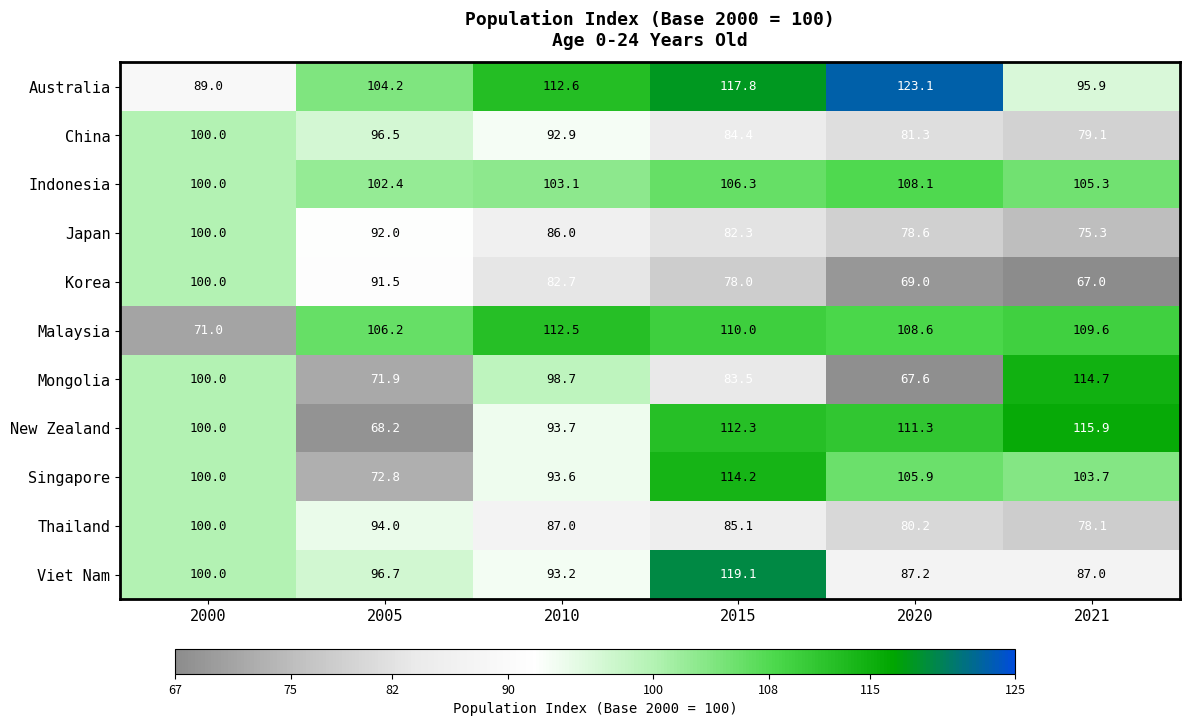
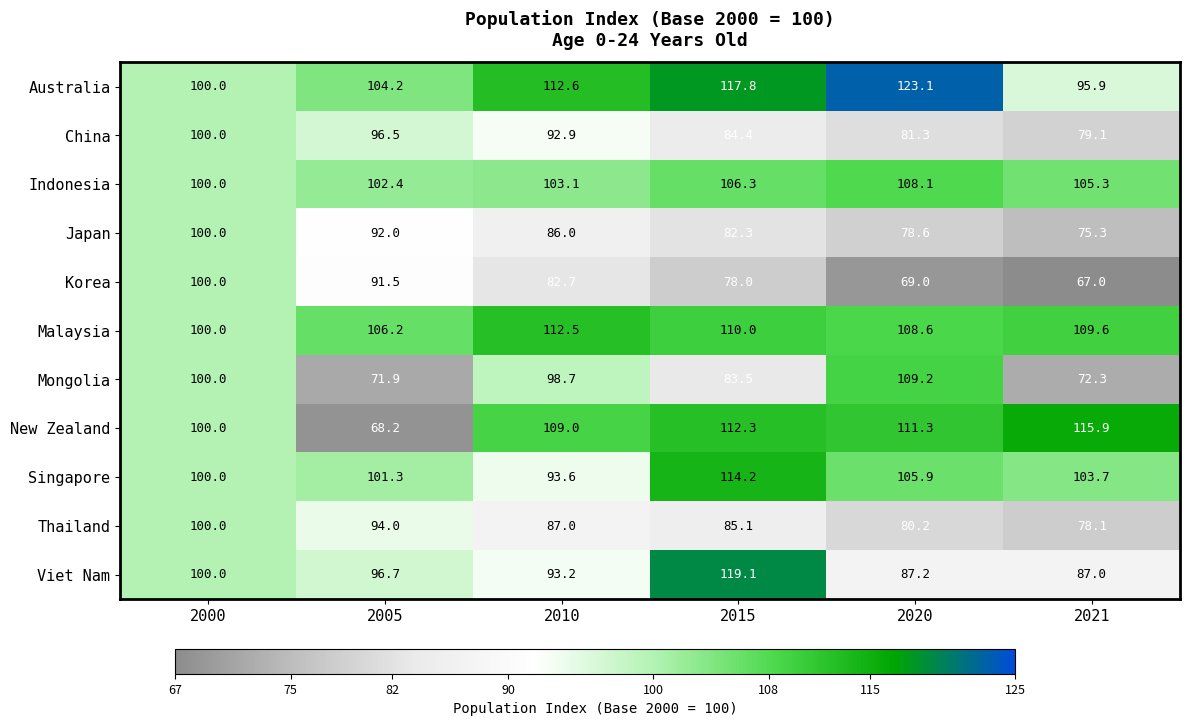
Australia, 2000: 89.0 -> 100.0
Malaysia, 2000: 71.0 -> 100.0
Mongolia, 2020: 67.6 -> 109.2
Mongolia, 2021: 114.7 -> 72.3
New Zealand, 2010: 93.7 -> 109.0
Singapore, 2005: 72.8 -> 101.3
